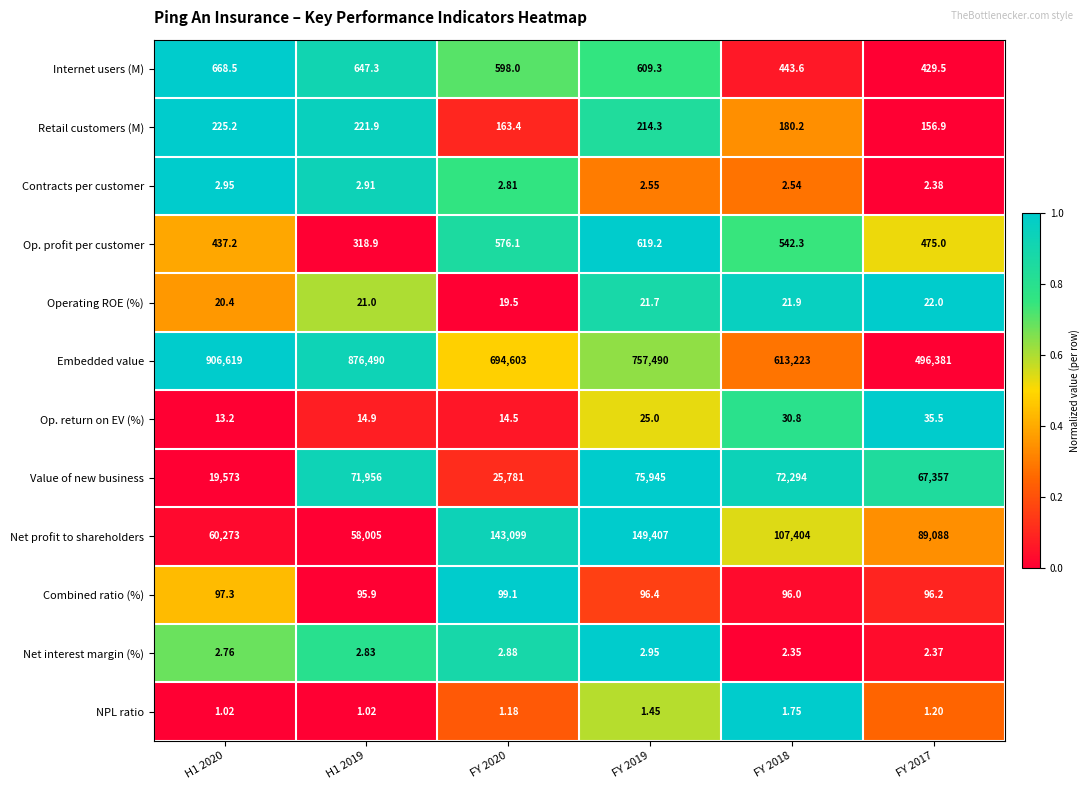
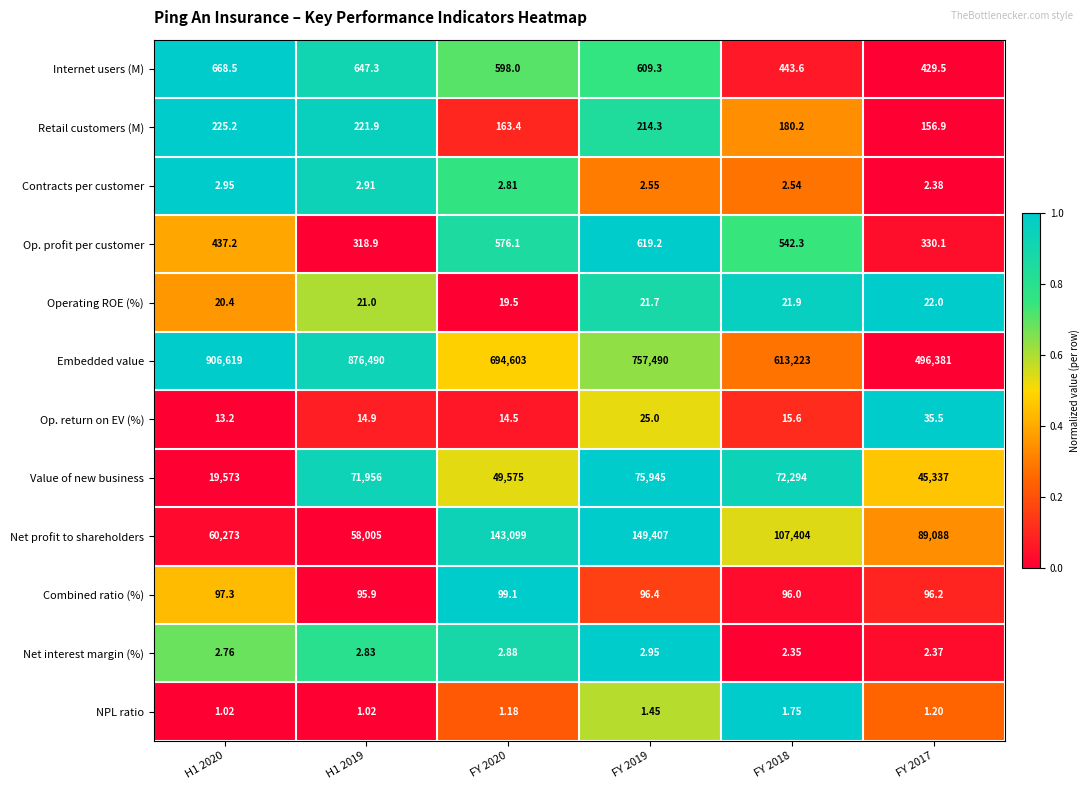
Op. profit per customer, FY 2017: 475.0 -> 330.1
Op. return on EV (%), FY 2018: 30.8 -> 15.6
Value of new business, FY 2020: 25,781 -> 49,575
Value of new business, FY 2017: 67,357 -> 45,337
